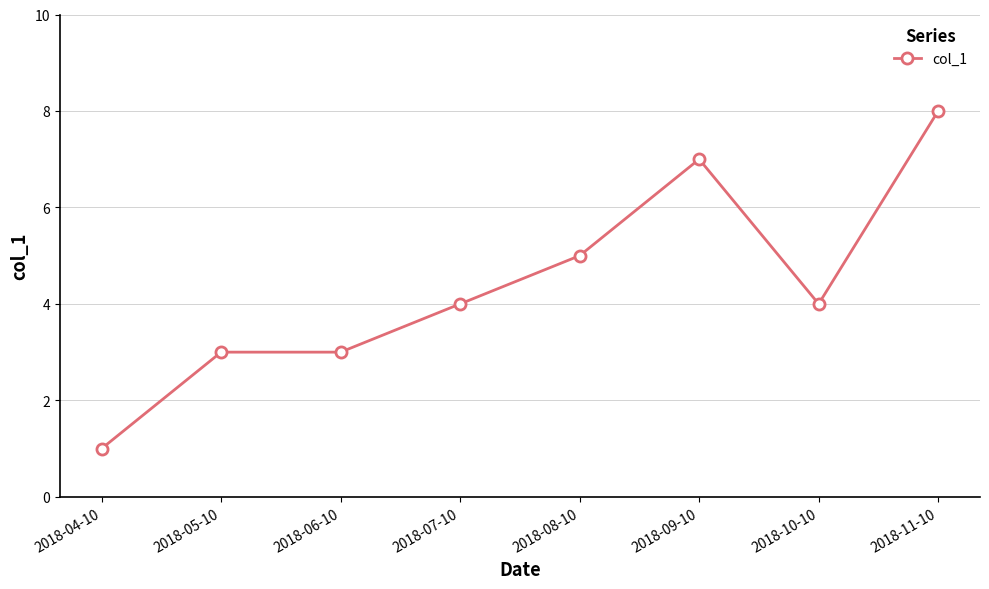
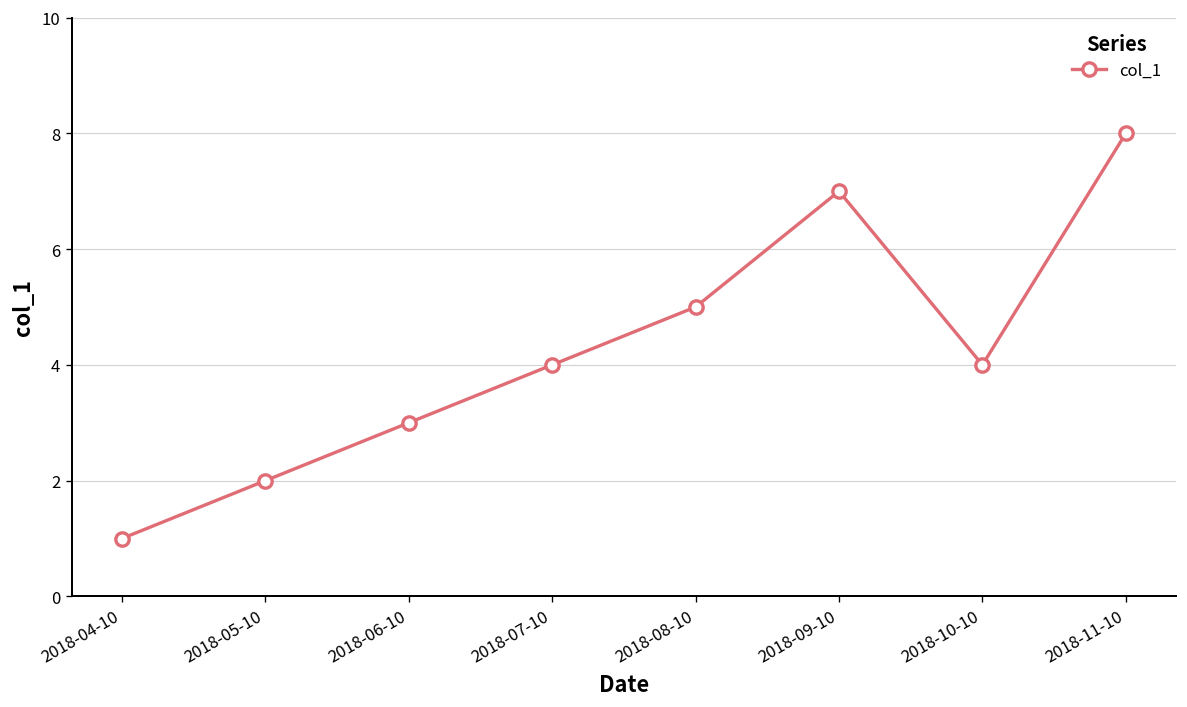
2018-05-10: 3 -> 2
